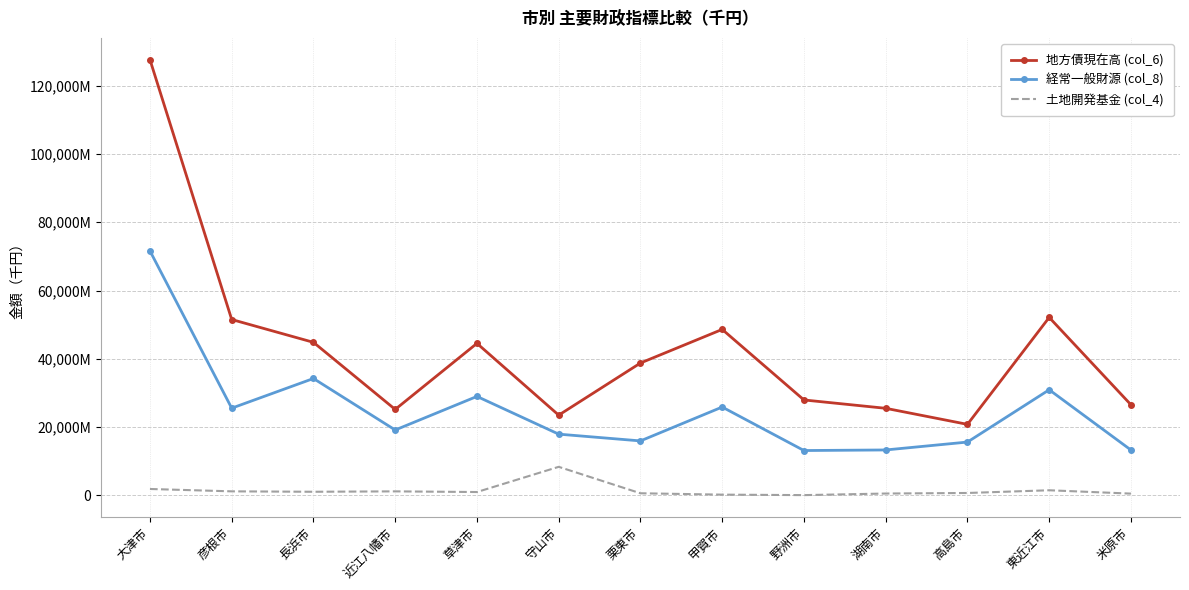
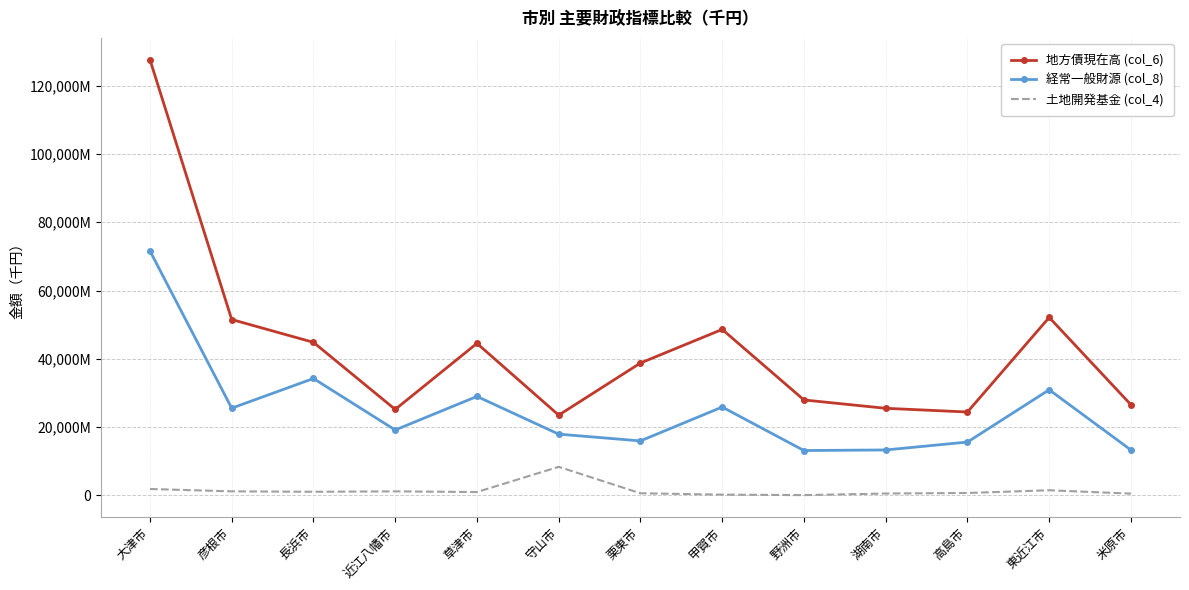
地方債現在高 (col_6), 高島市: 21,000,000,000 -> 24,000,000,000
